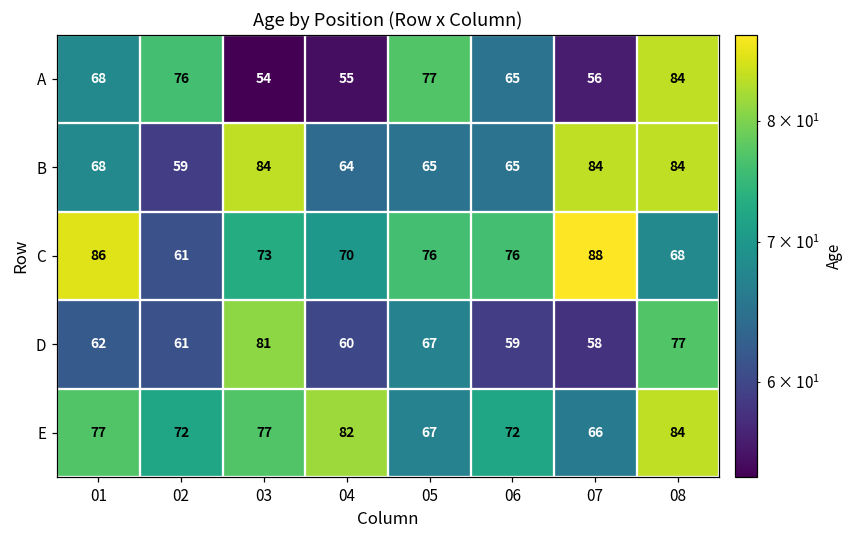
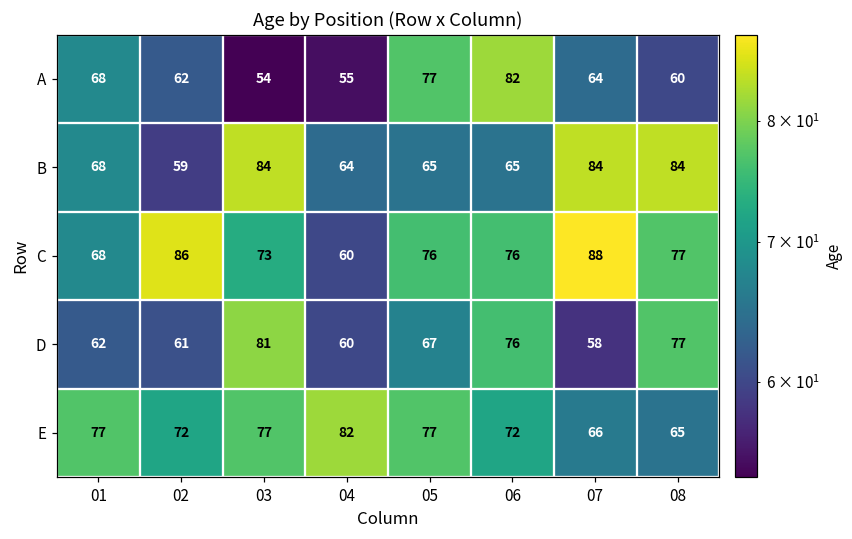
A, 02: 76 -> 62
A, 06: 65 -> 82
A, 07: 56 -> 64
A, 08: 84 -> 60
C, 01: 86 -> 68
C, 02: 61 -> 86
C, 04: 70 -> 60
C, 08: 68 -> 77
D, 06: 59 -> 76
E, 05: 67 -> 77
E, 08: 84 -> 65
